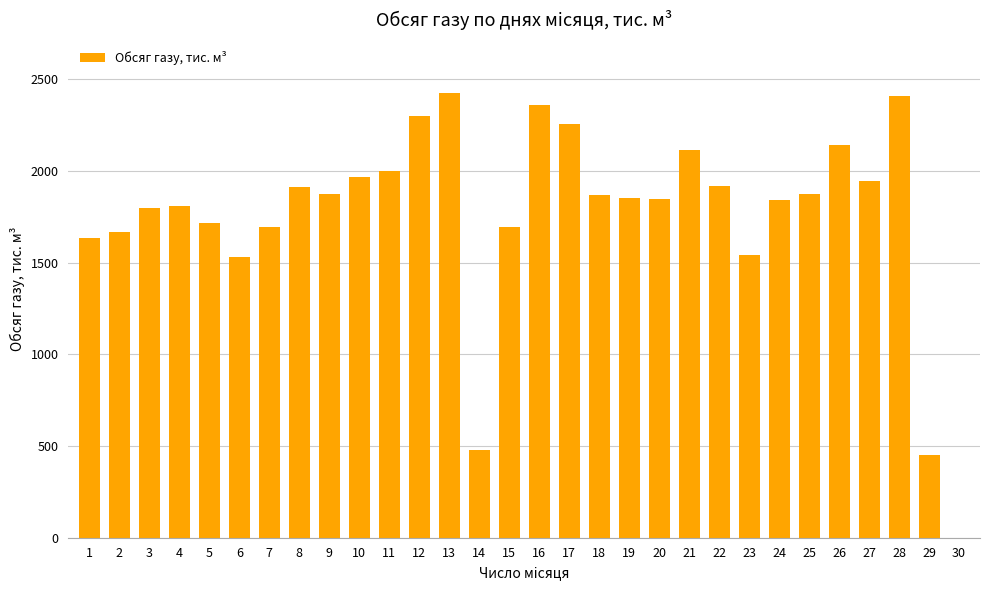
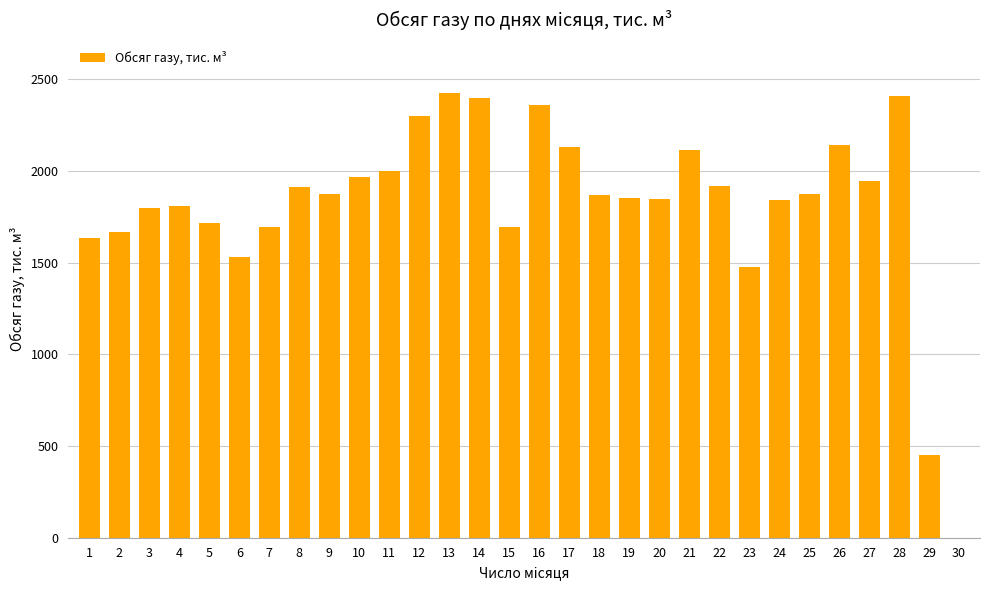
14: 480 -> 2400
17: 2250 -> 2130
23: 1540 -> 1480
